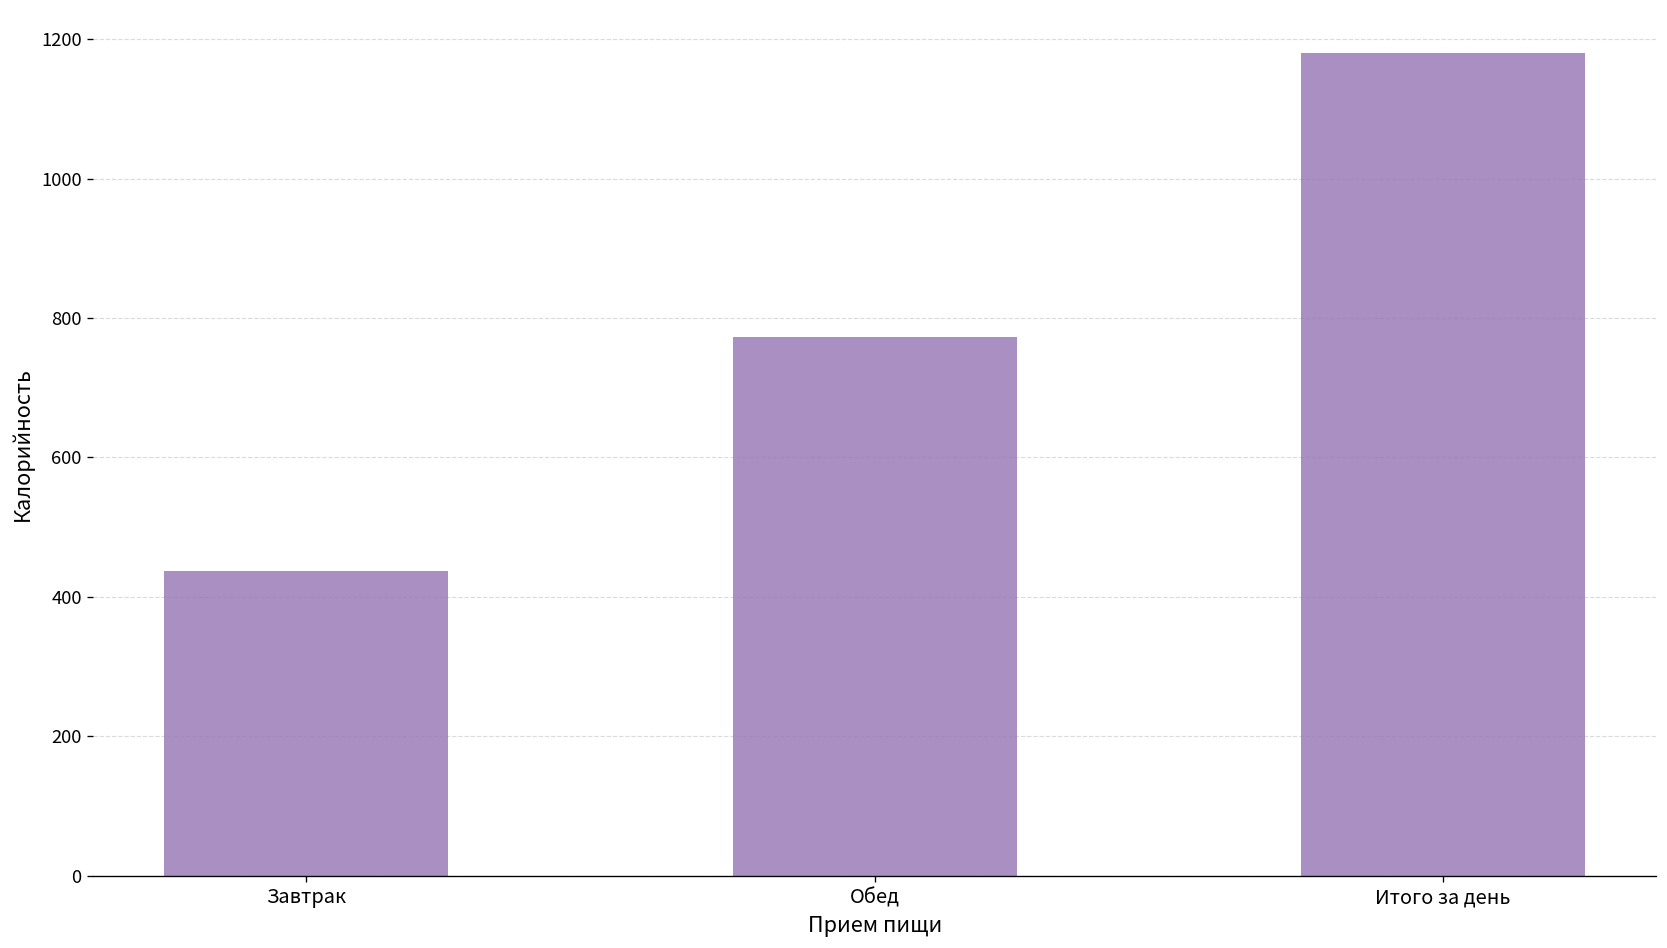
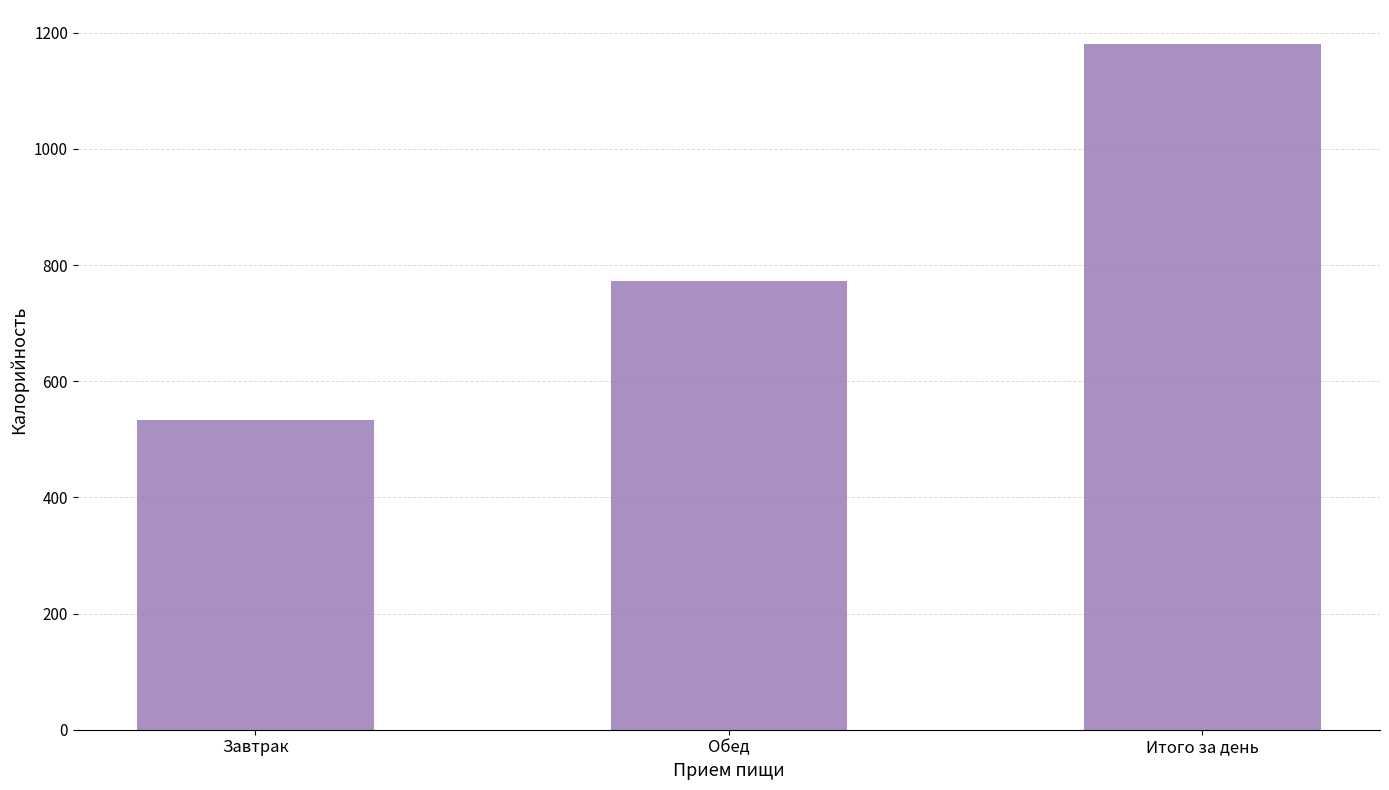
Завтрак: 440 -> 530
